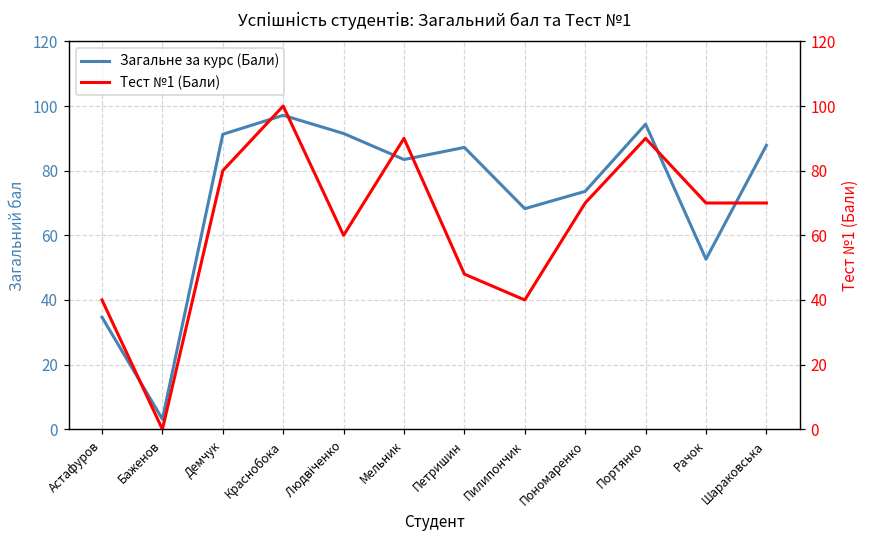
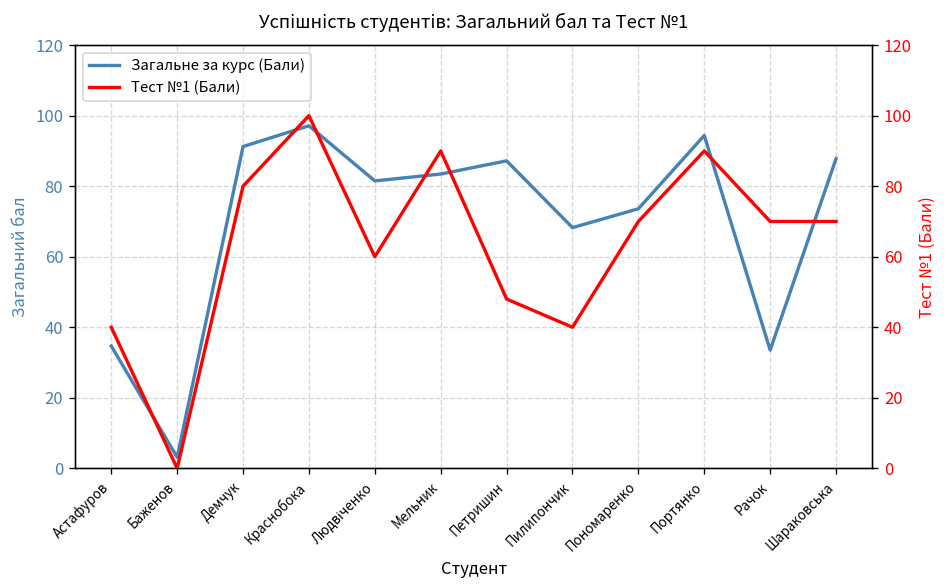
Загальне за курс (Бали), Людвіченко: 92 -> 82
Загальне за курс (Бали), Рачок: 53 -> 34
